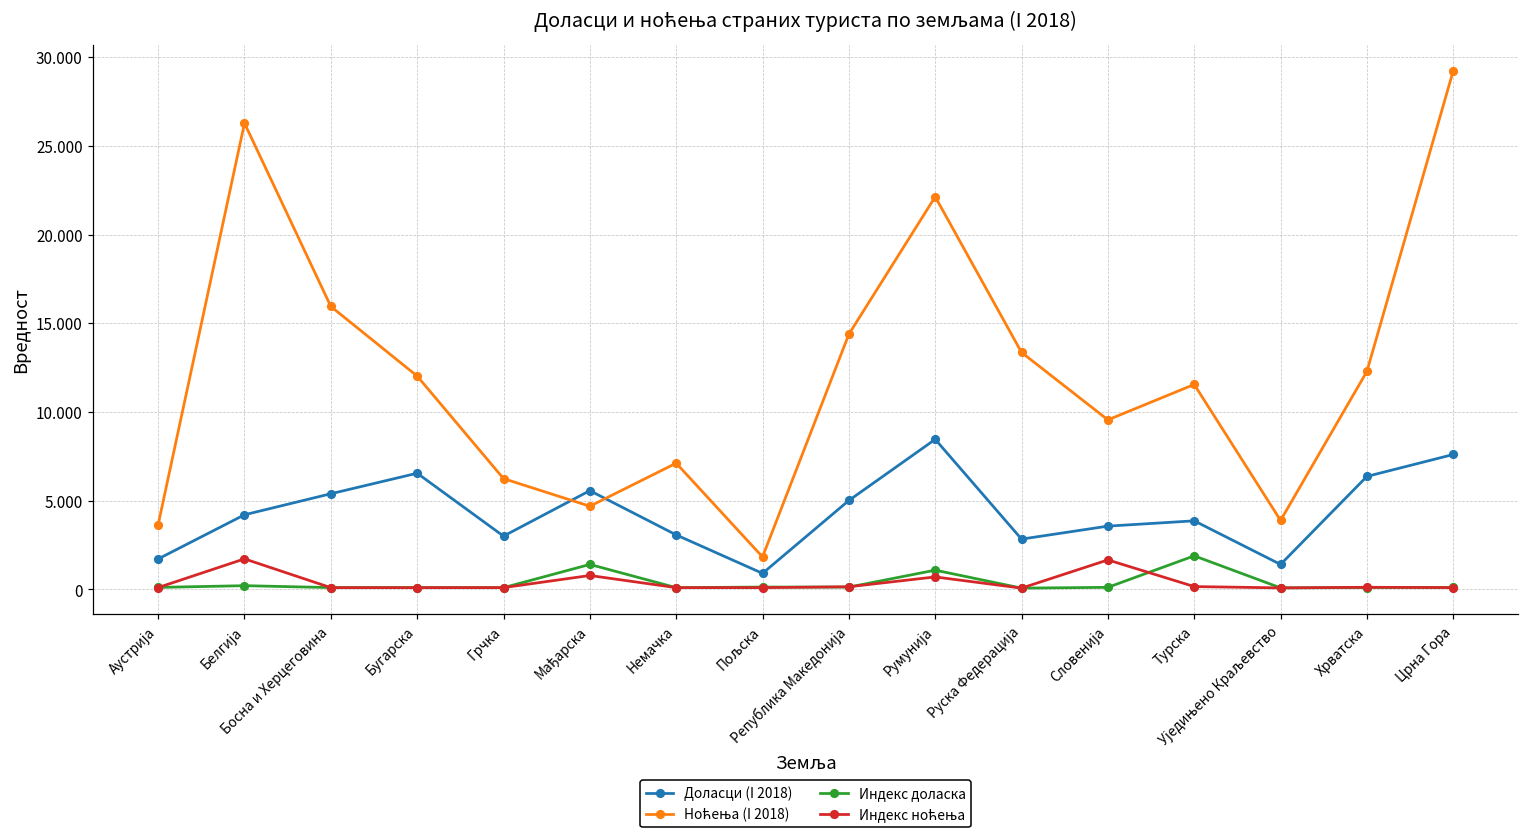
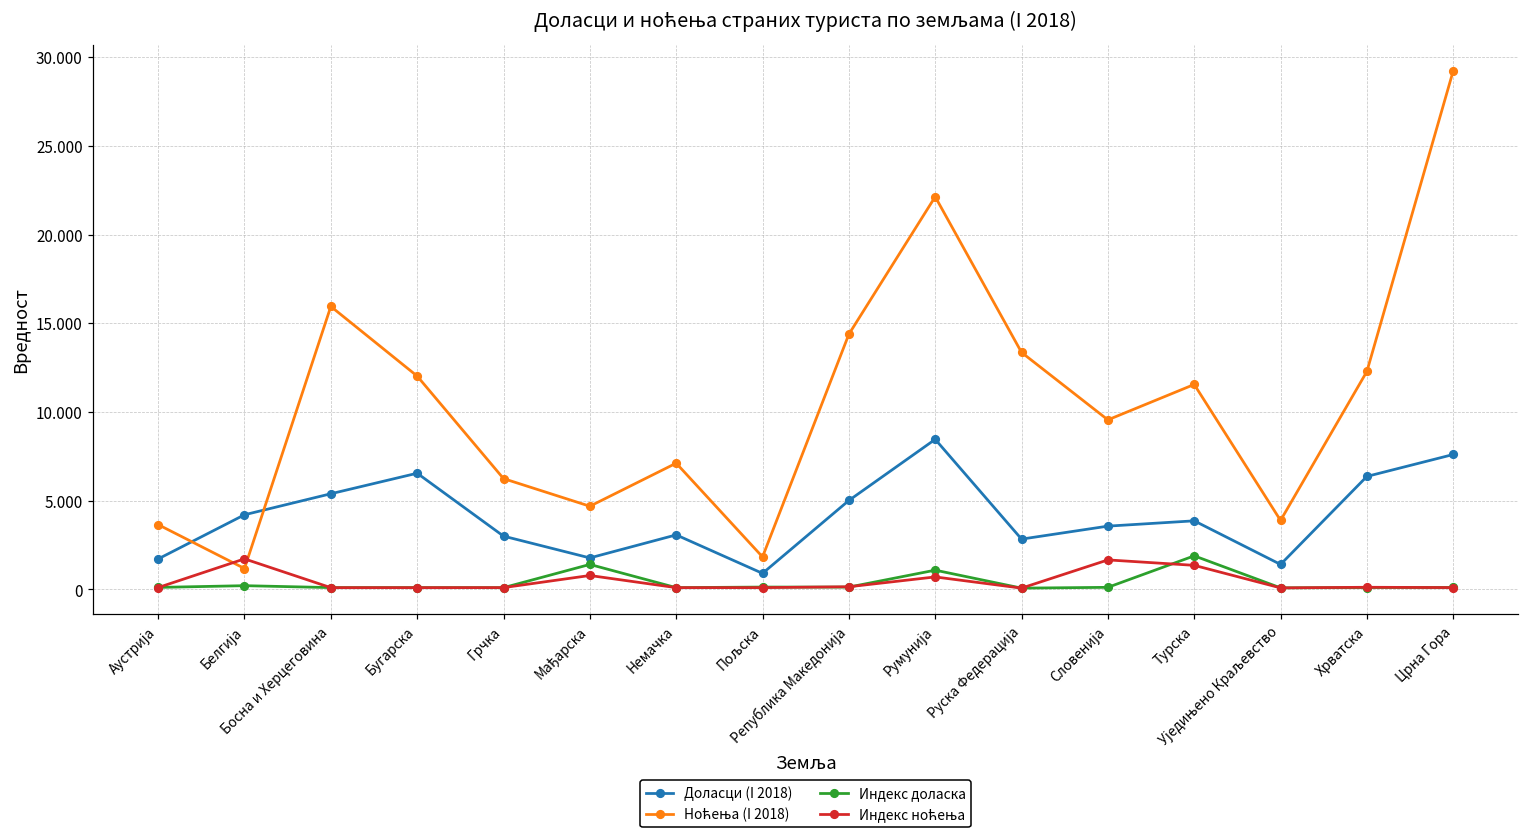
Ноћења (I 2018), Белгија: 26.3 -> 1.2
Доласци (I 2018), Мађарска: 5.6 -> 1.8
Индекс ноћења, Турска: 0.2 -> 1.4
